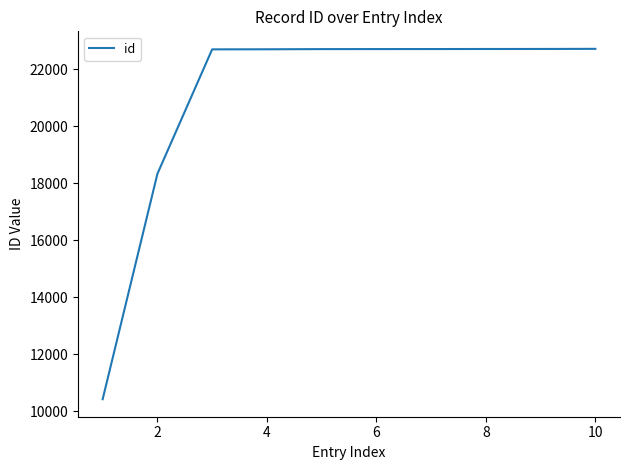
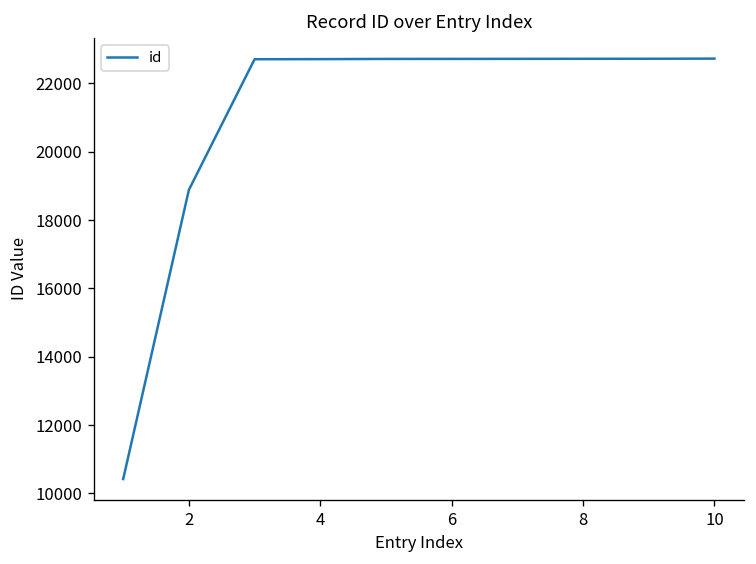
2: 18300 -> 18900
